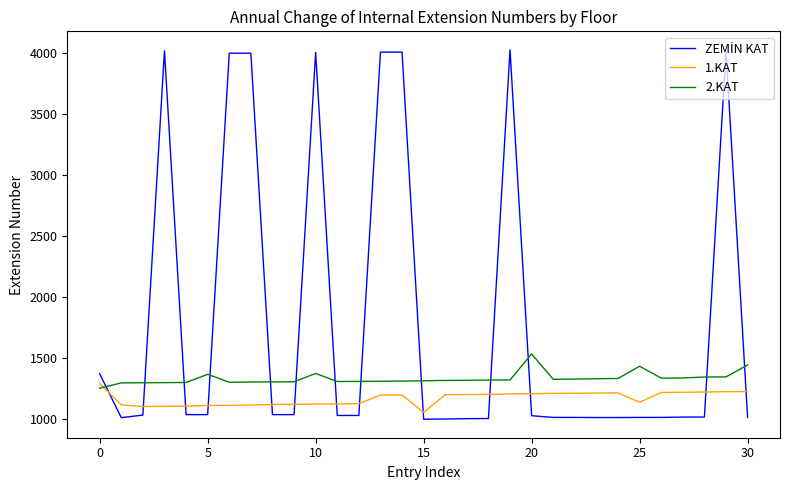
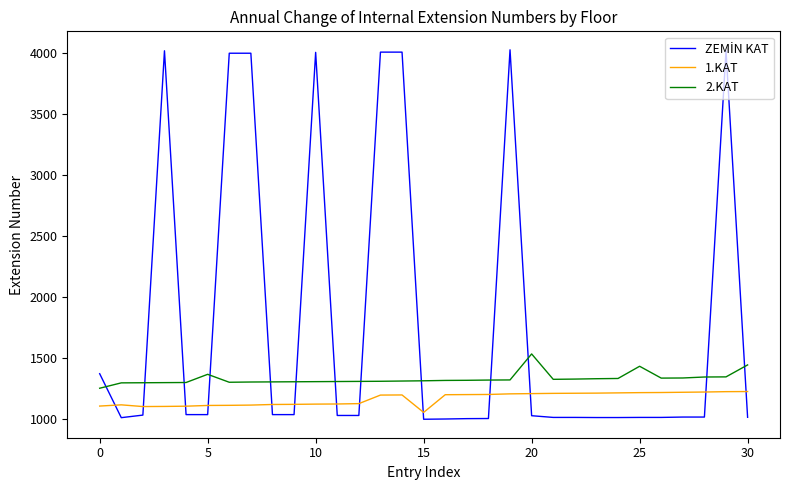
1.KAT, 0: 1300 -> 1110
2.KAT, 10: 1380 -> 1310
1.KAT, 25: 1140 -> 1220
